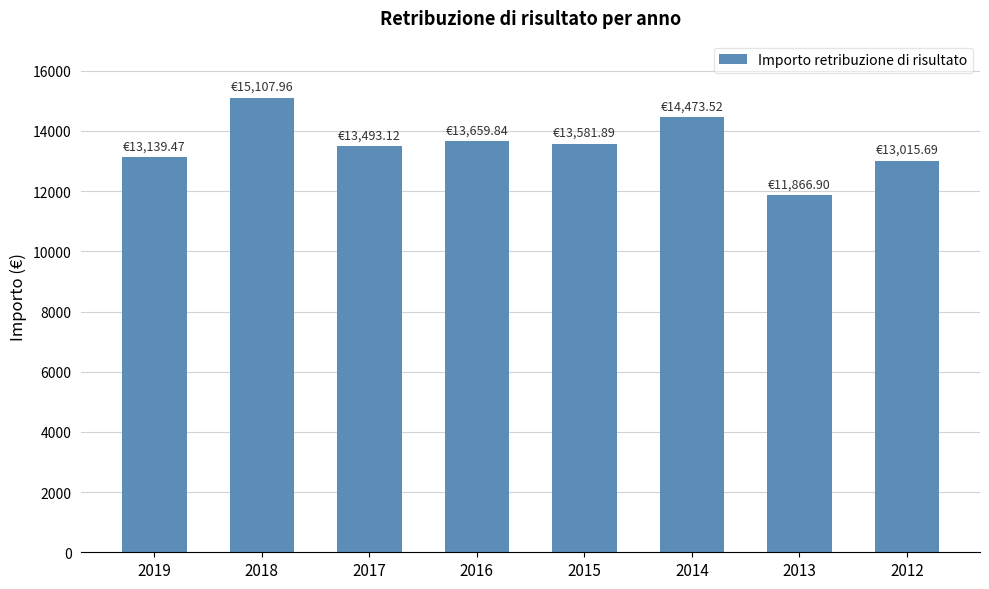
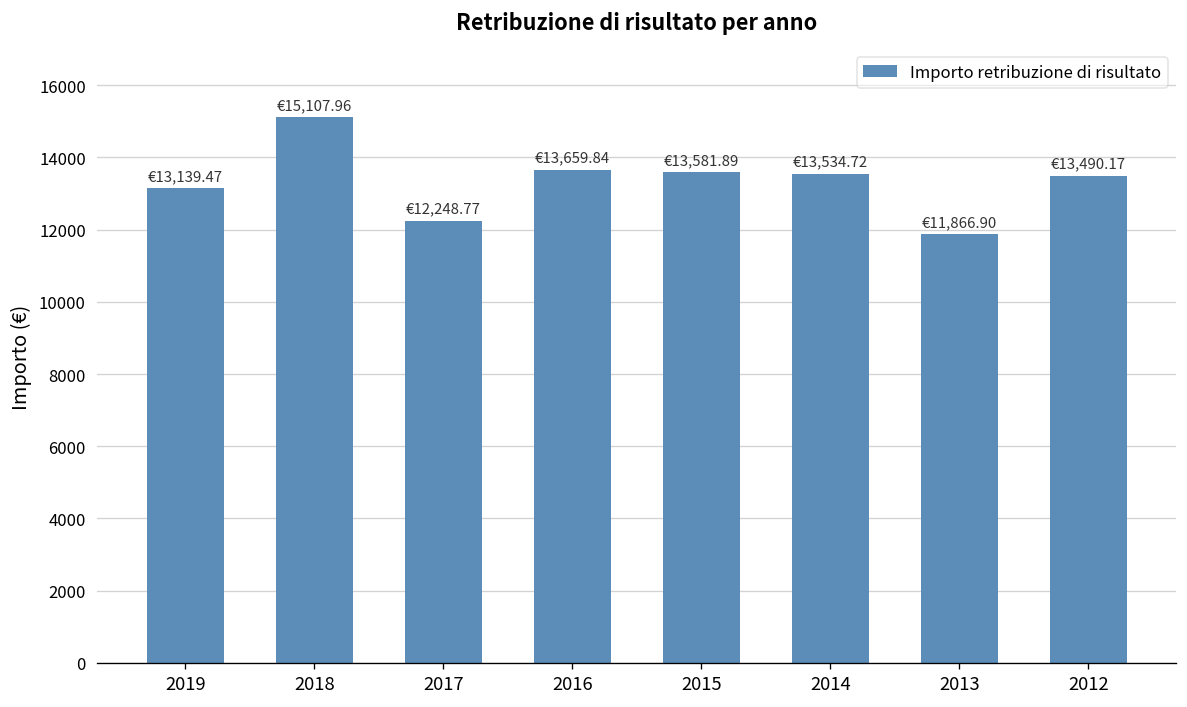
2017: €13,493.12 -> €12,248.77
2014: €14,473.52 -> €13,534.72
2012: €13,015.69 -> €13,490.17
